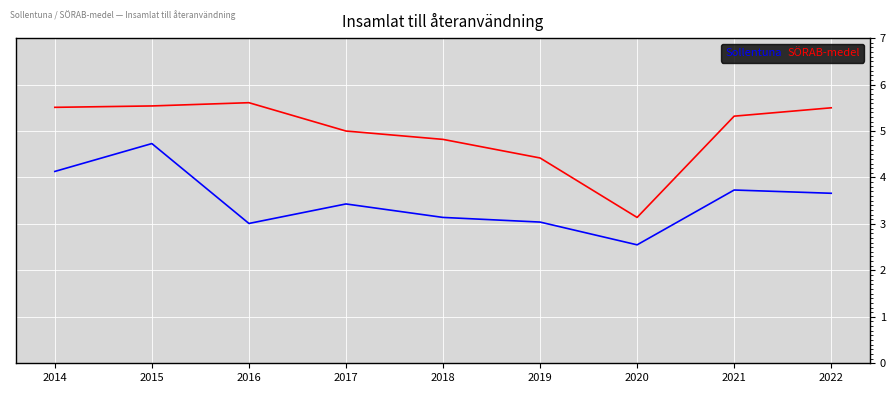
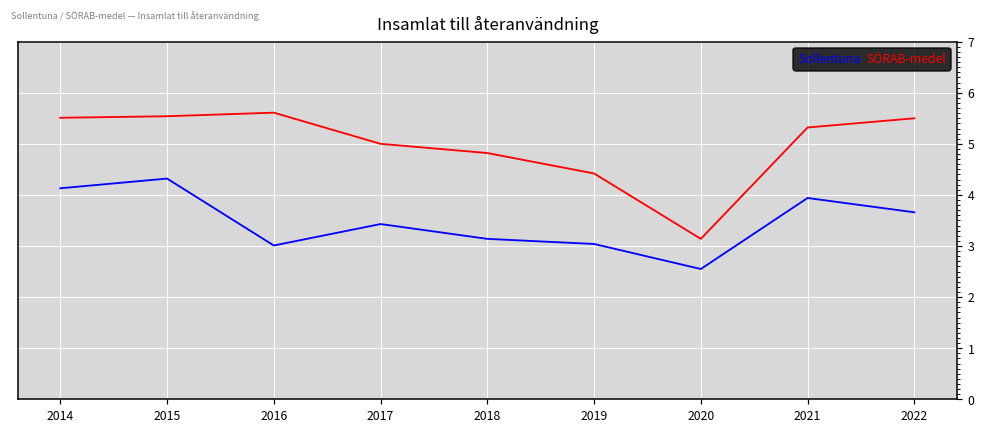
Sollentuna, 2015: 4.7 -> 4.3
Sollentuna, 2021: 3.7 -> 3.9
